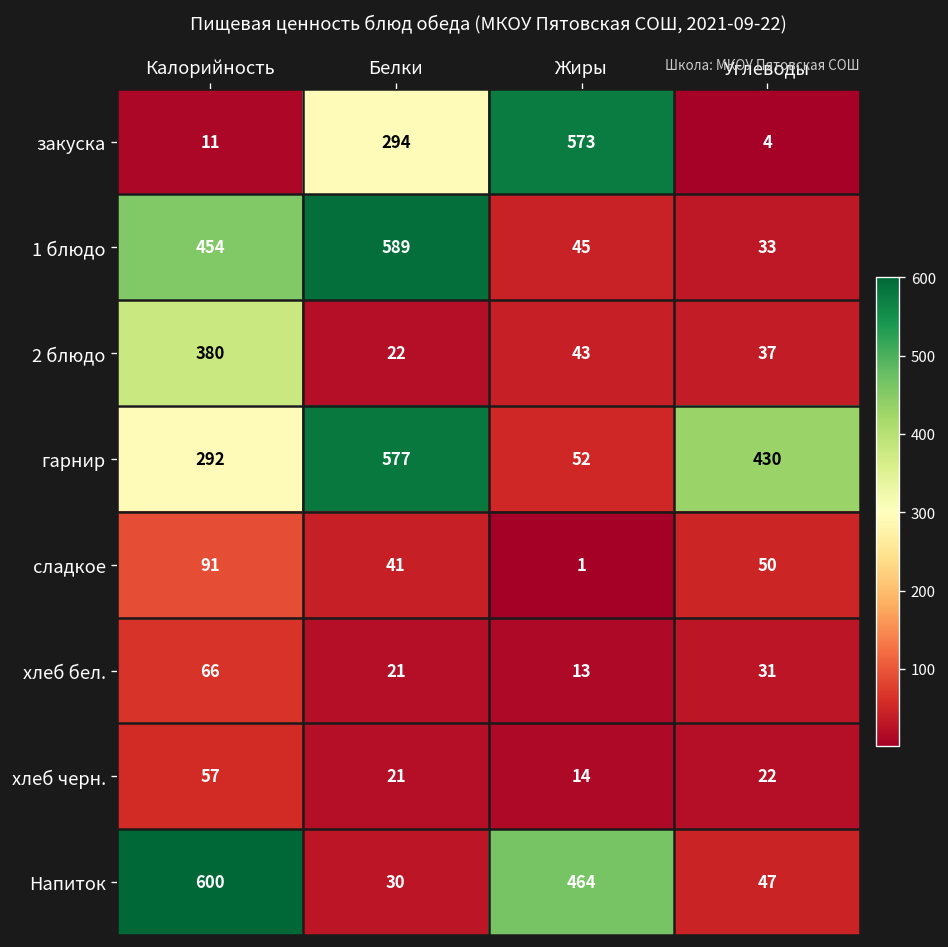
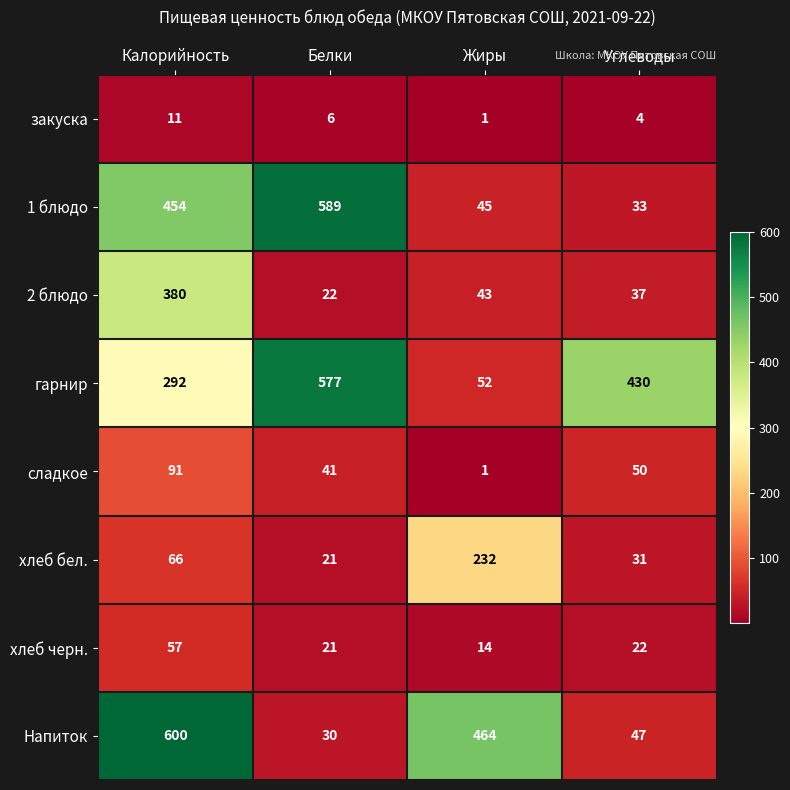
закуска, Белки: 294 -> 6
закуска, Жиры: 573 -> 1
хлеб бел., Жиры: 13 -> 232
